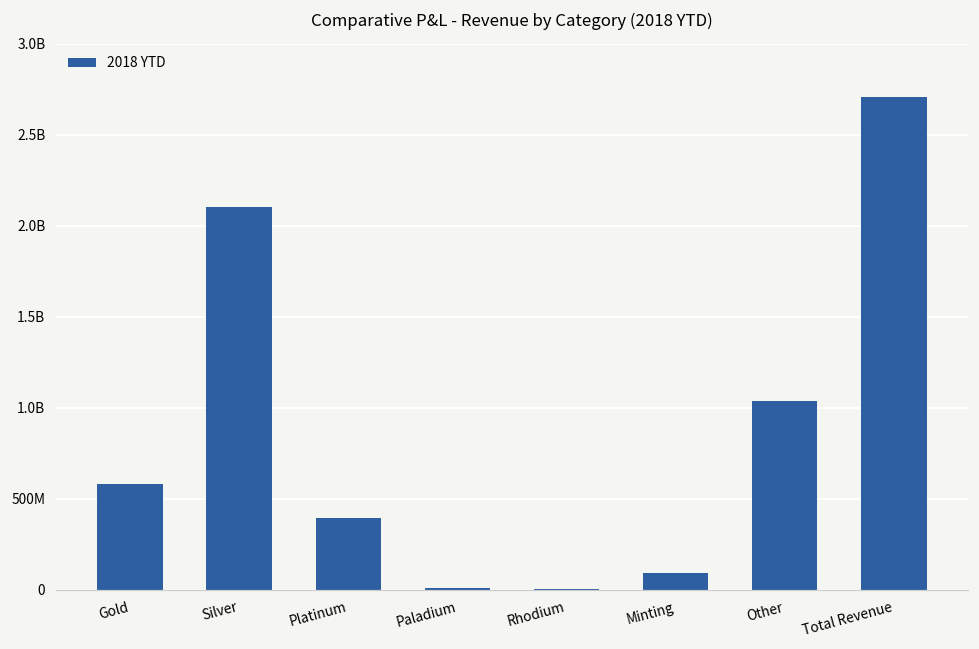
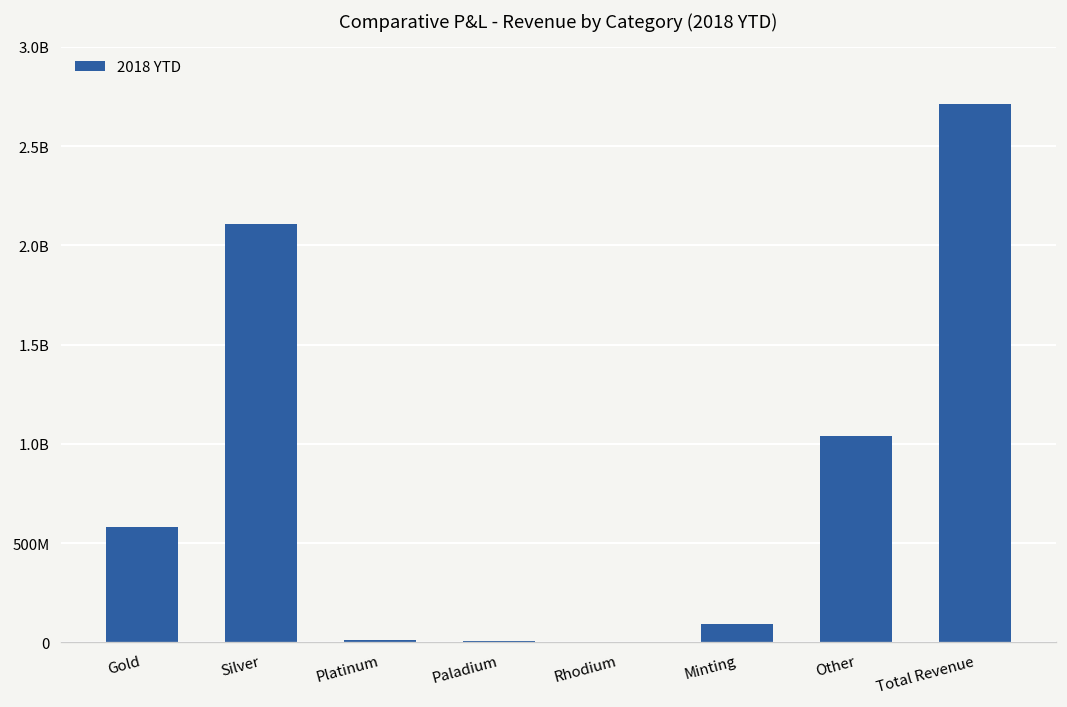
Platinum: 390000000 -> 10000000
